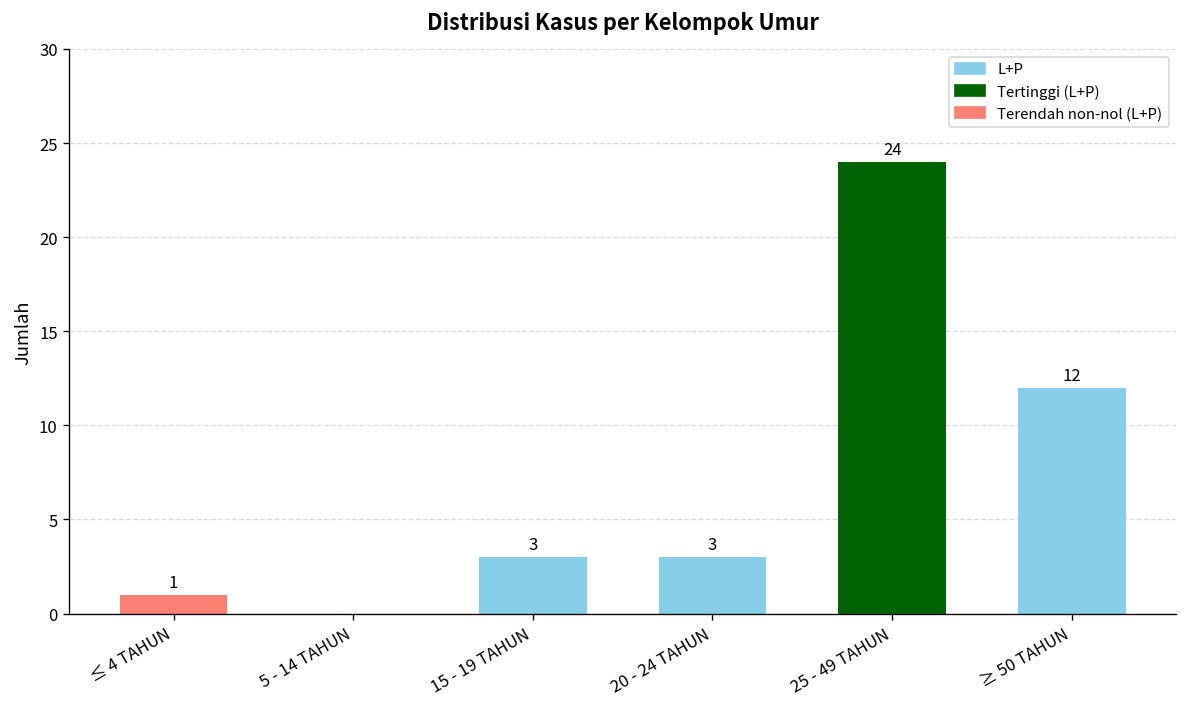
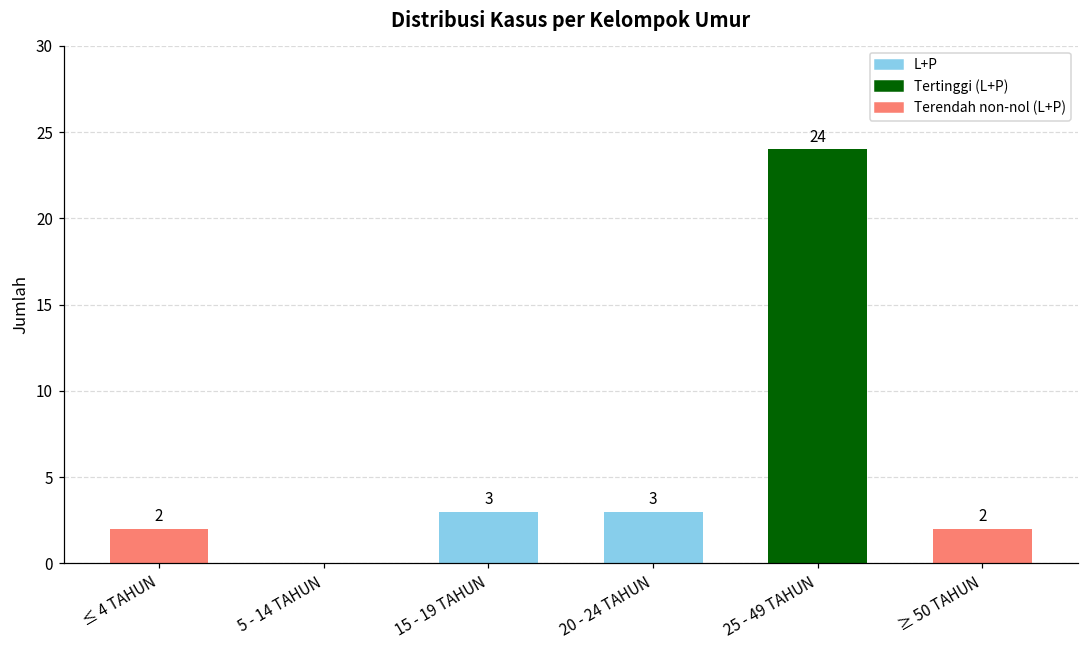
≤ 4 TAHUN: 1 -> 2
≥ 50 TAHUN: 12 -> 2
